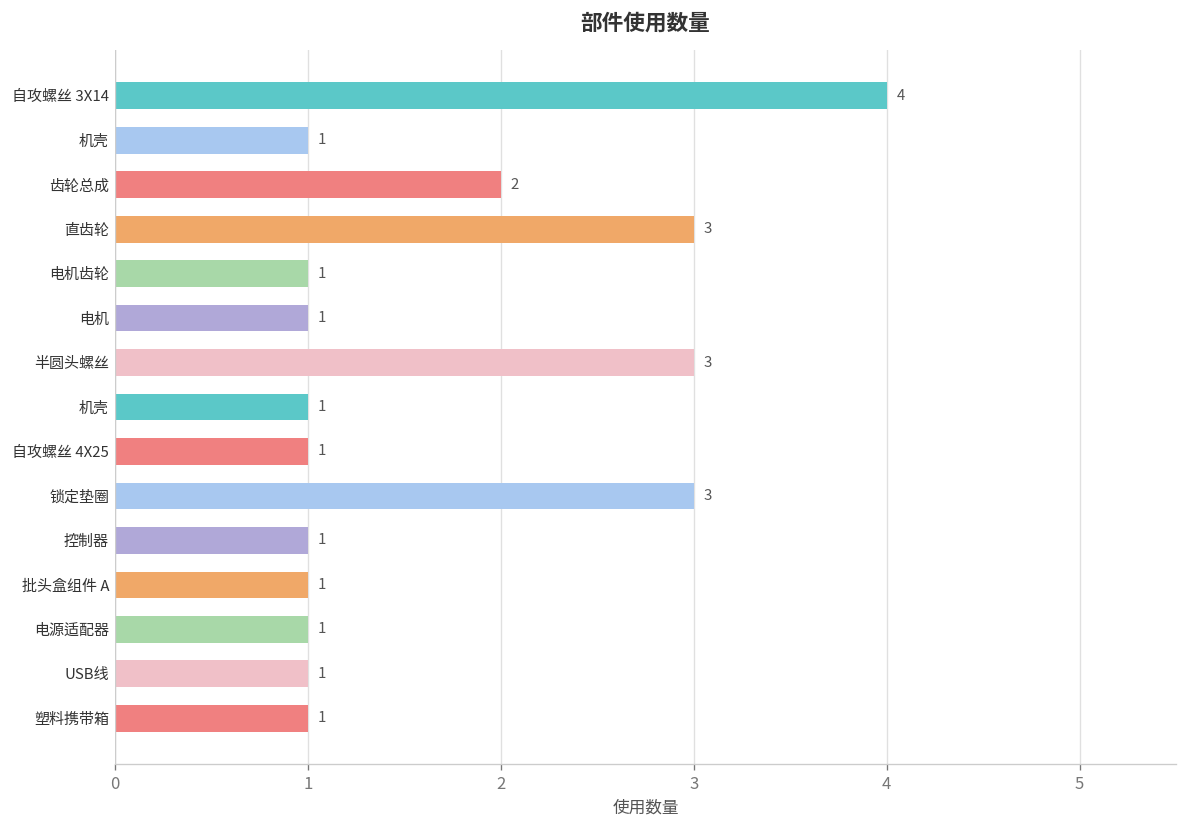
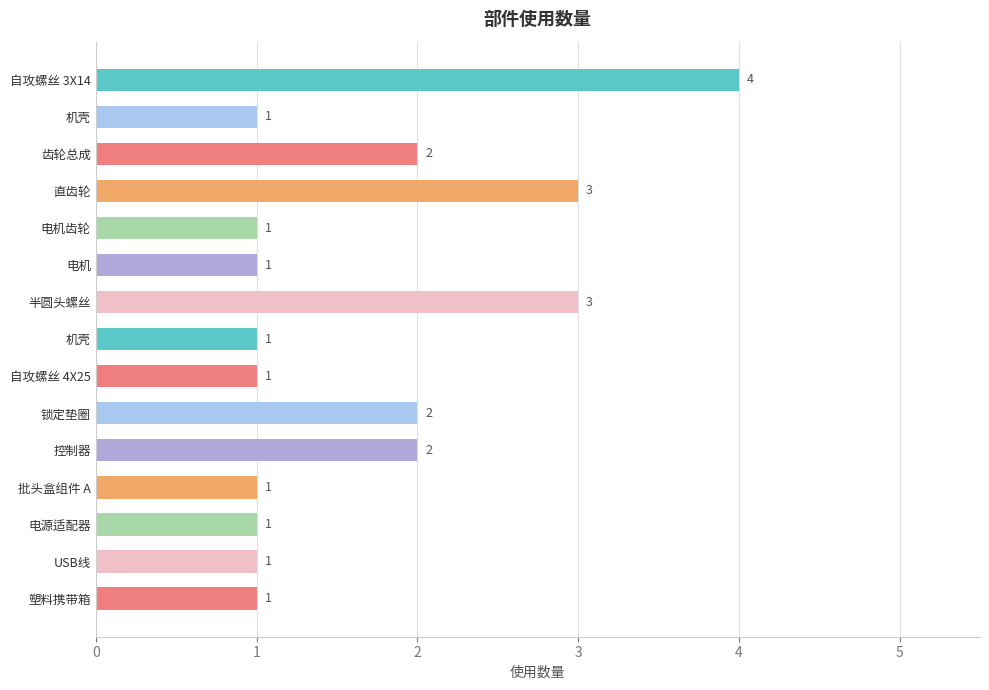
锁定垫圈: 3 -> 2
控制器: 1 -> 2
